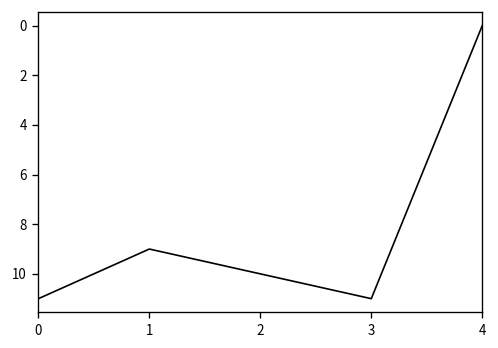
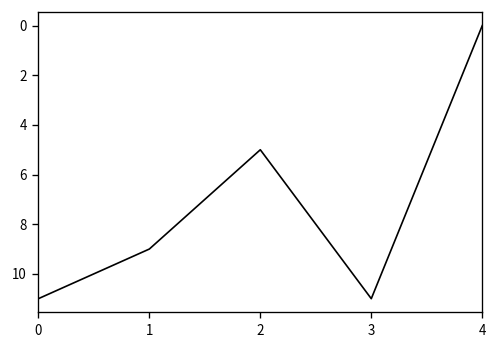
2: 10 -> 5
